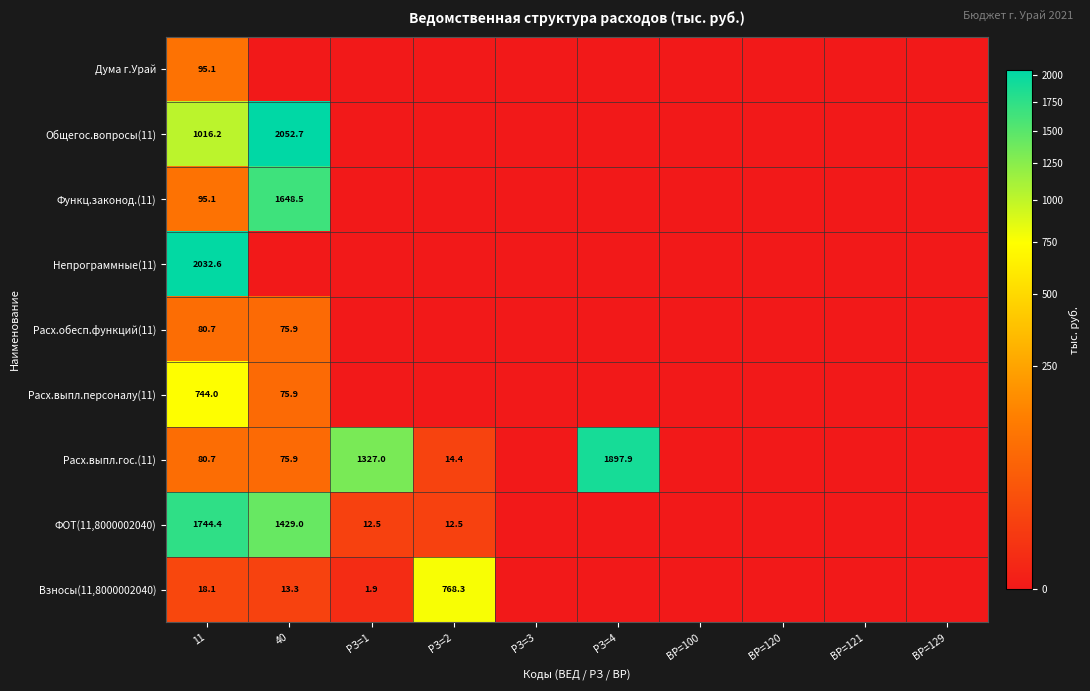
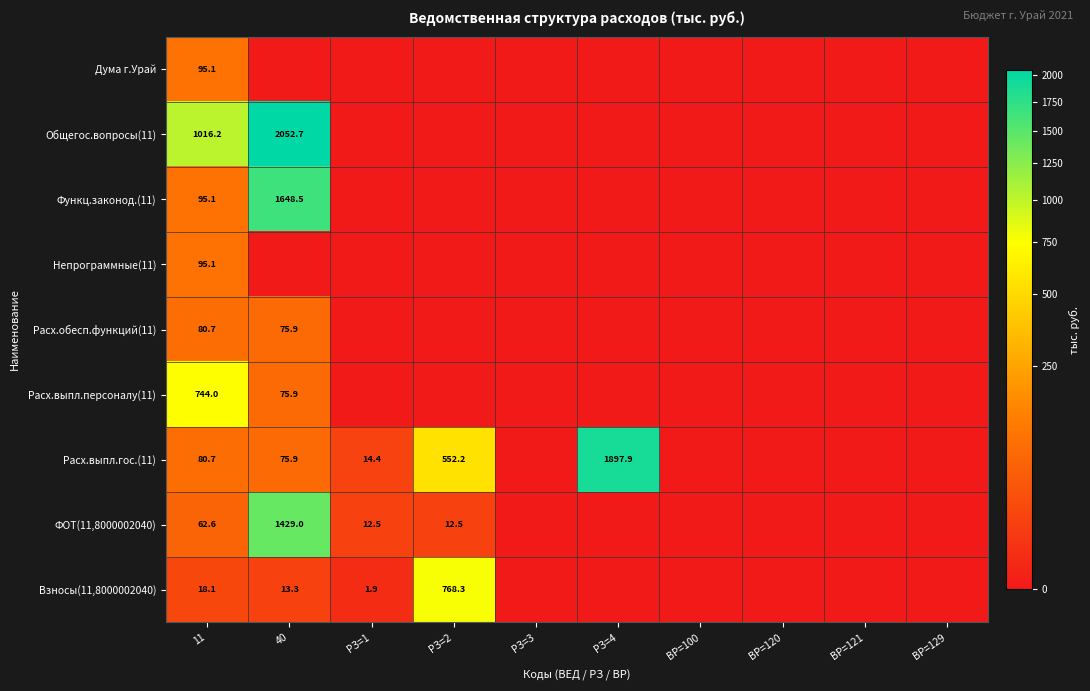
Непрограммные(11), 11: 2032.6 -> 95.1
Расх.выпл.гос.(11), РЗ=1: 1327.0 -> 14.4
Расх.выпл.гос.(11), РЗ=2: 14.4 -> 552.2
ФОТ(11,8000002040), 11: 1744.4 -> 62.6
